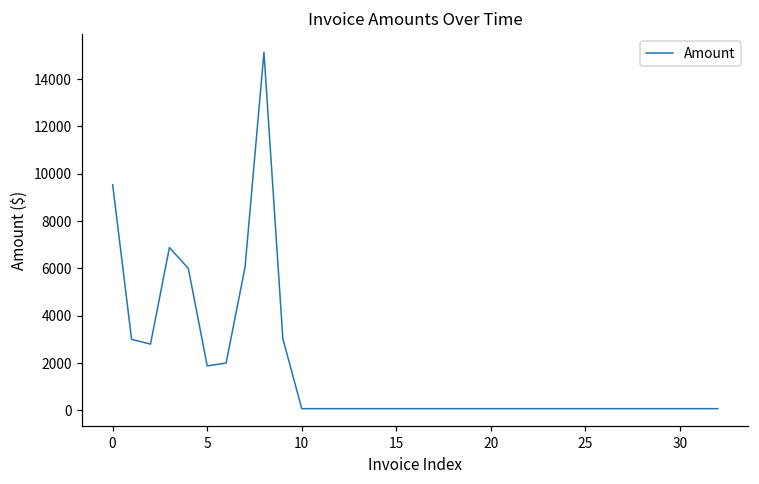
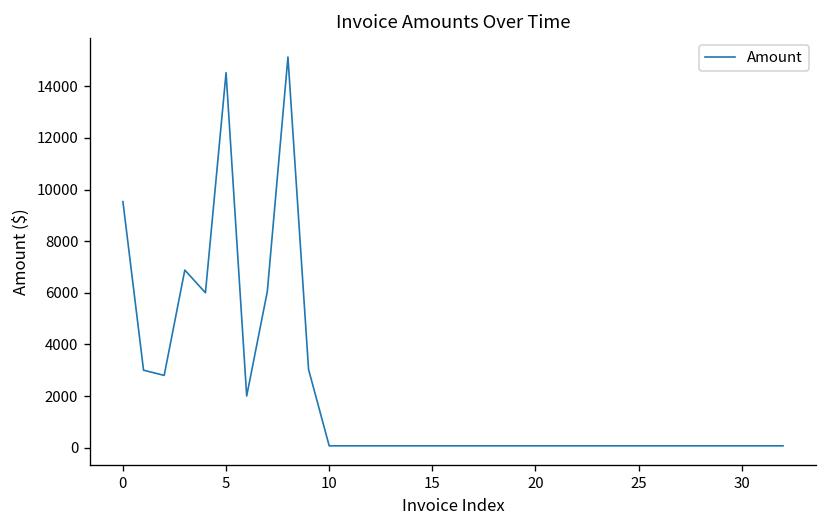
5: 1900 -> 14500
